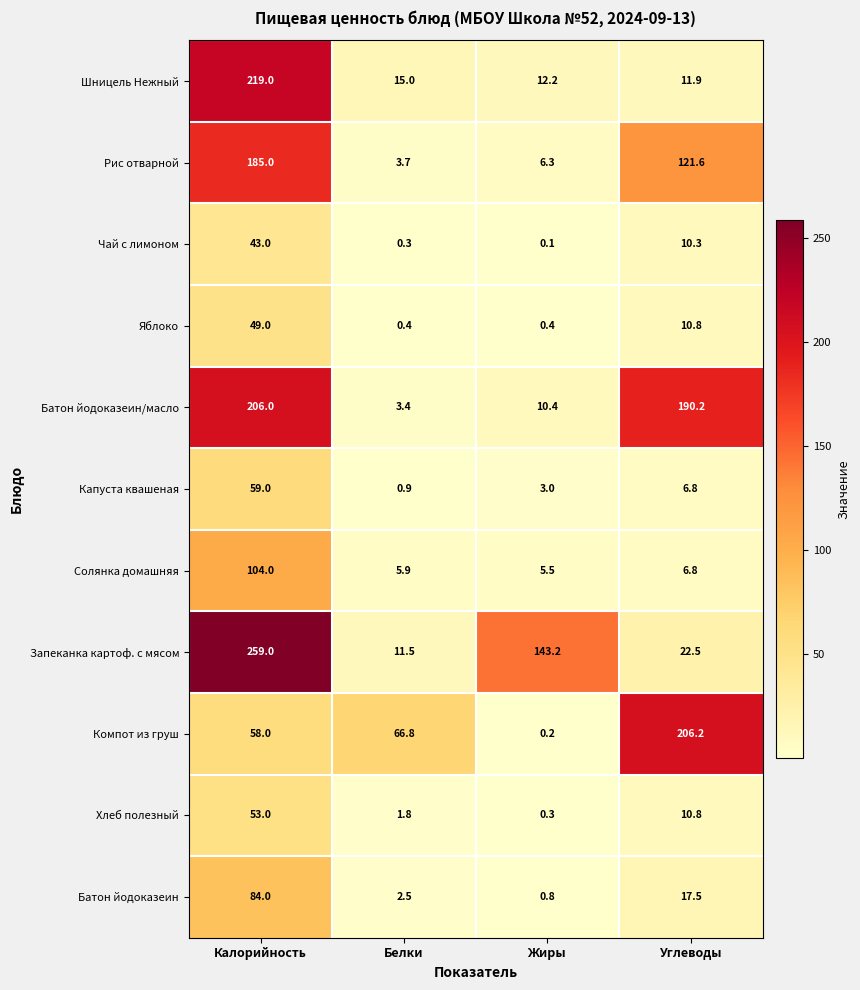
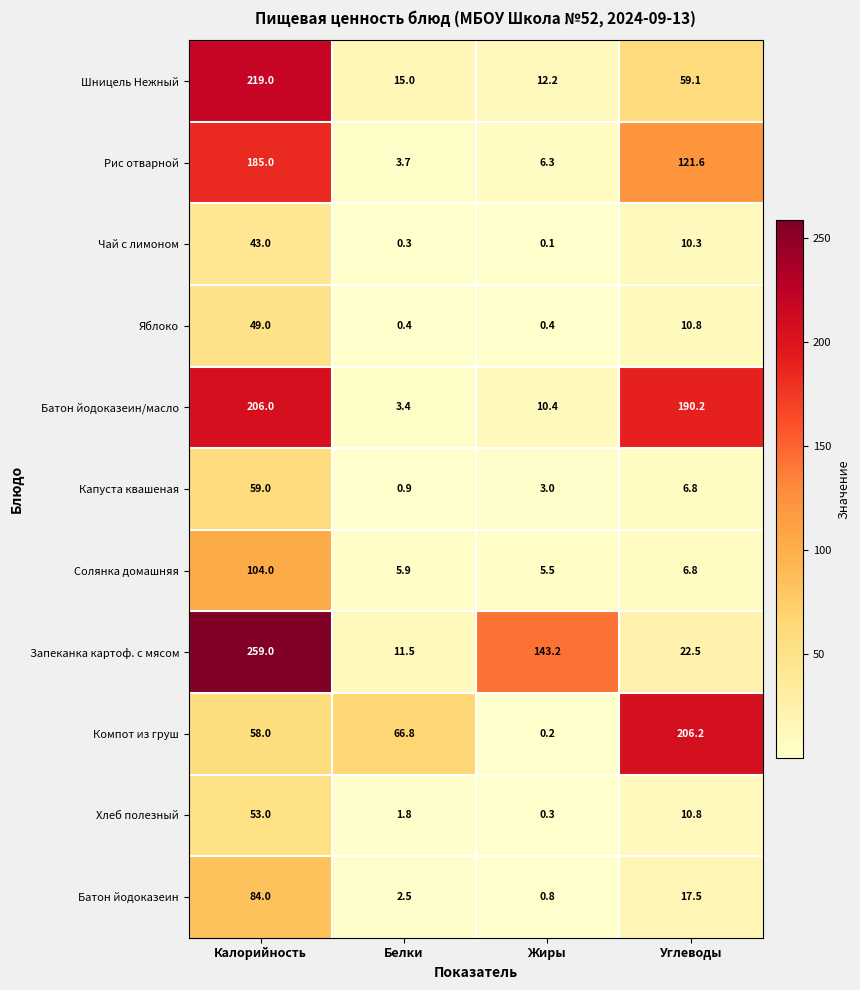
Шницель Нежный, Углеводы: 11.9 -> 59.1
